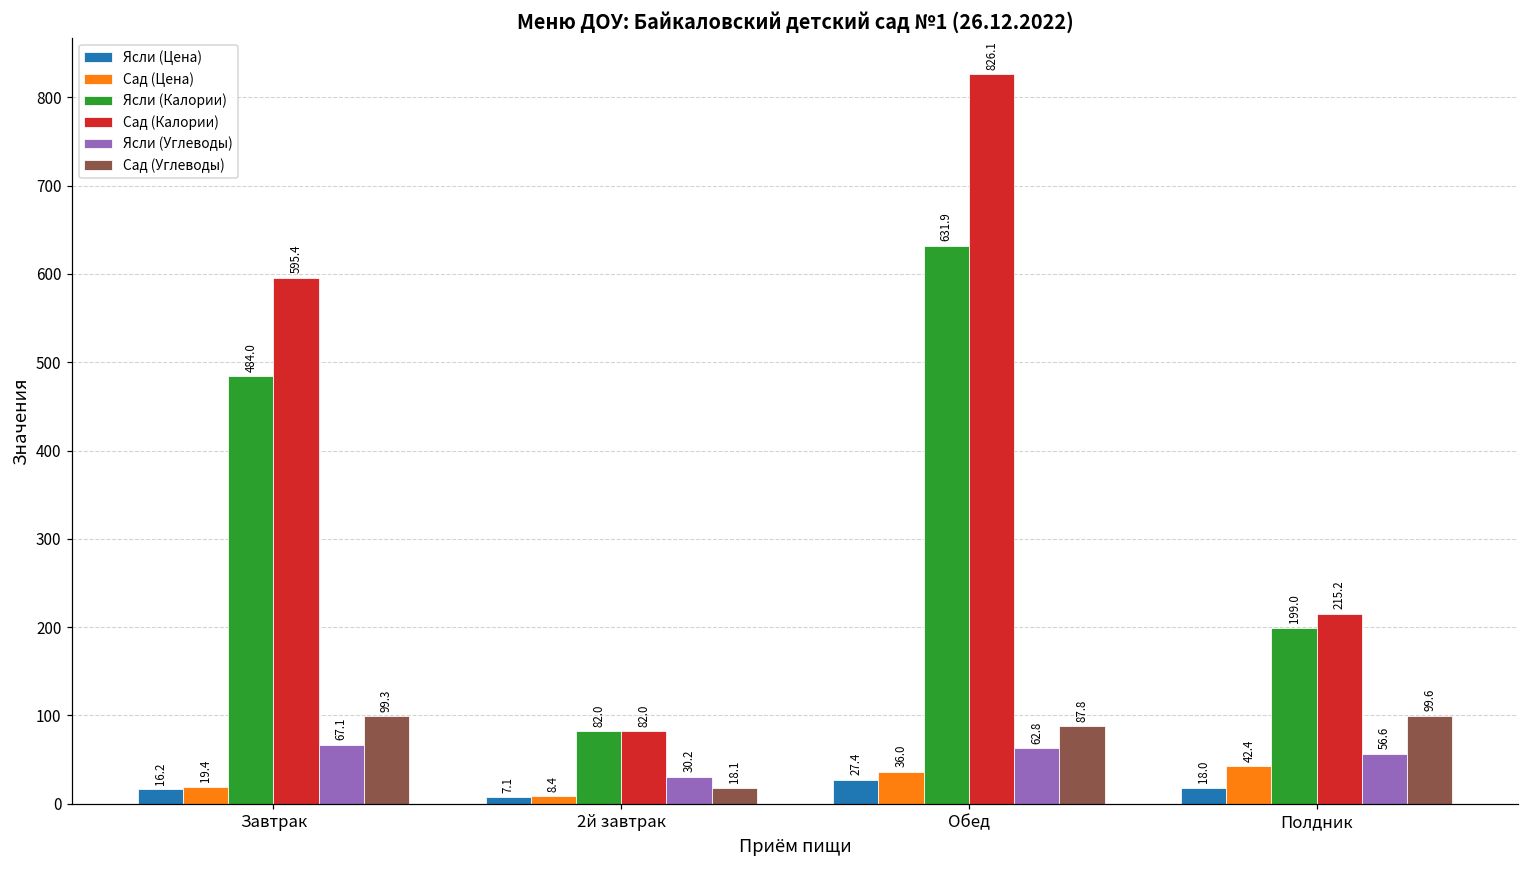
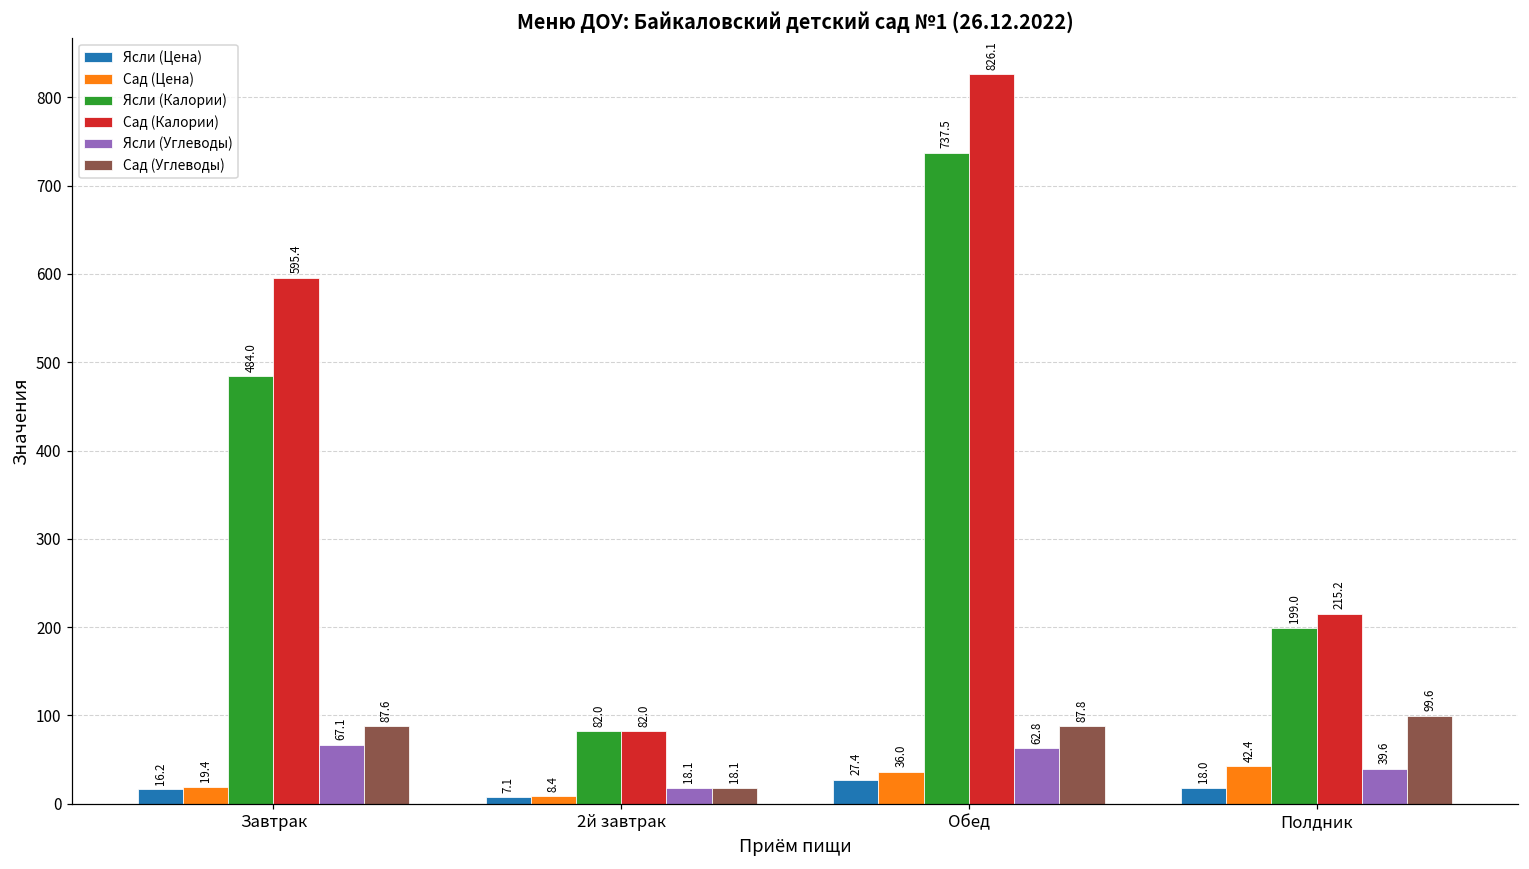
Сад (Углеводы), Завтрак: 99.3 -> 87.6
Ясли (Углеводы), 2й завтрак: 30.2 -> 18.1
Ясли (Калории), Обед: 631.9 -> 737.5
Ясли (Углеводы), Полдник: 56.6 -> 39.6
